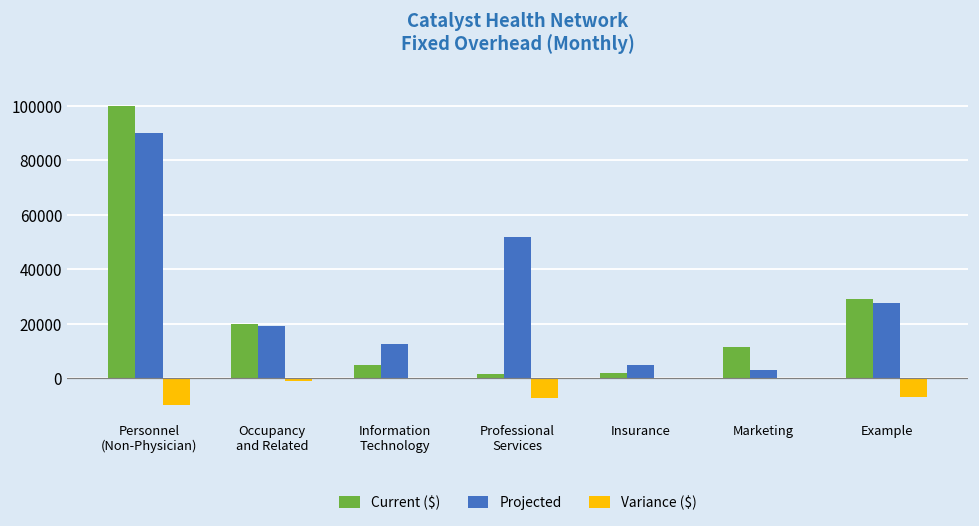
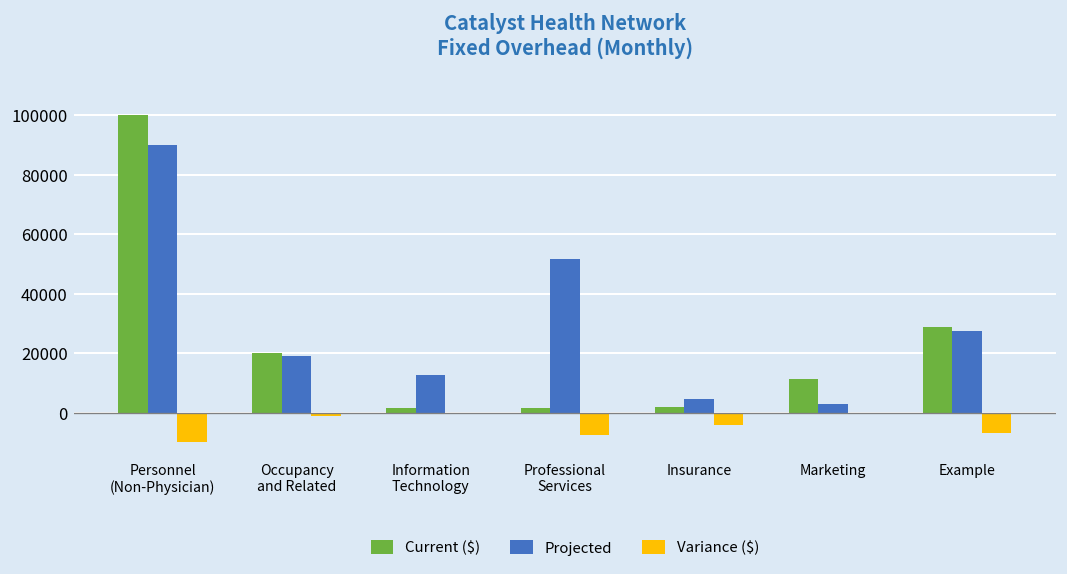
Current ($), Information Technology: 5000 -> 2000
Variance ($), Insurance: 0 -> -4000
